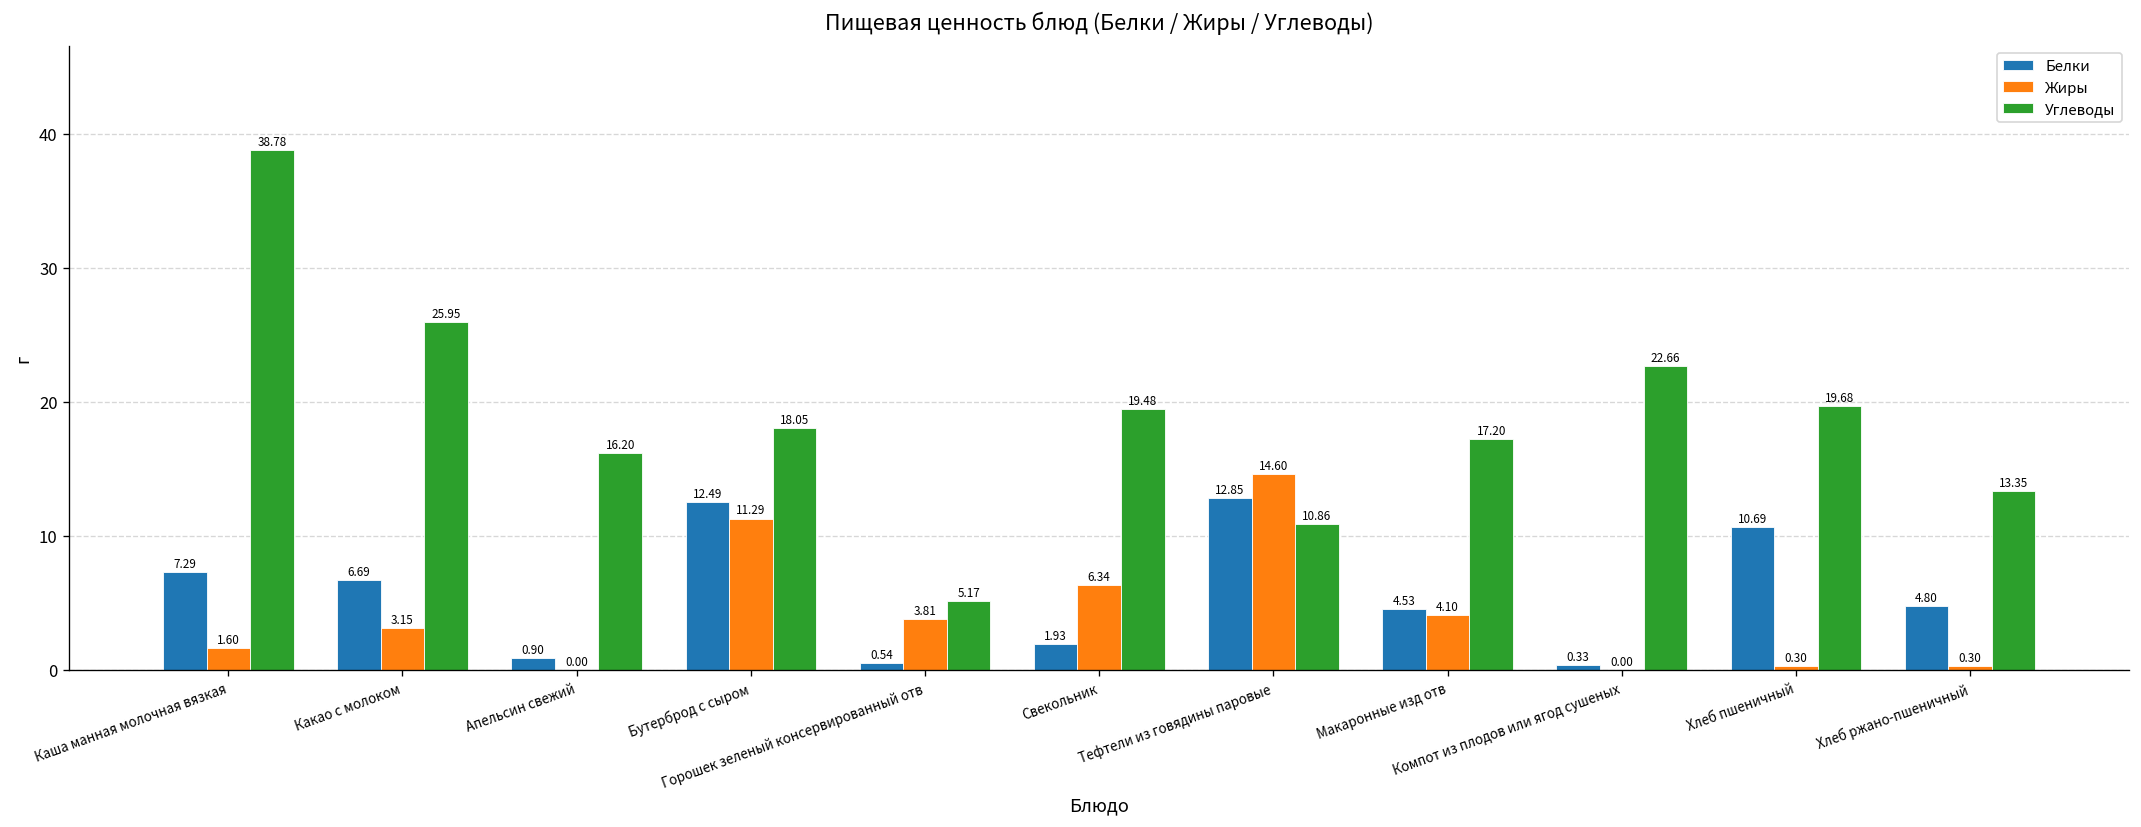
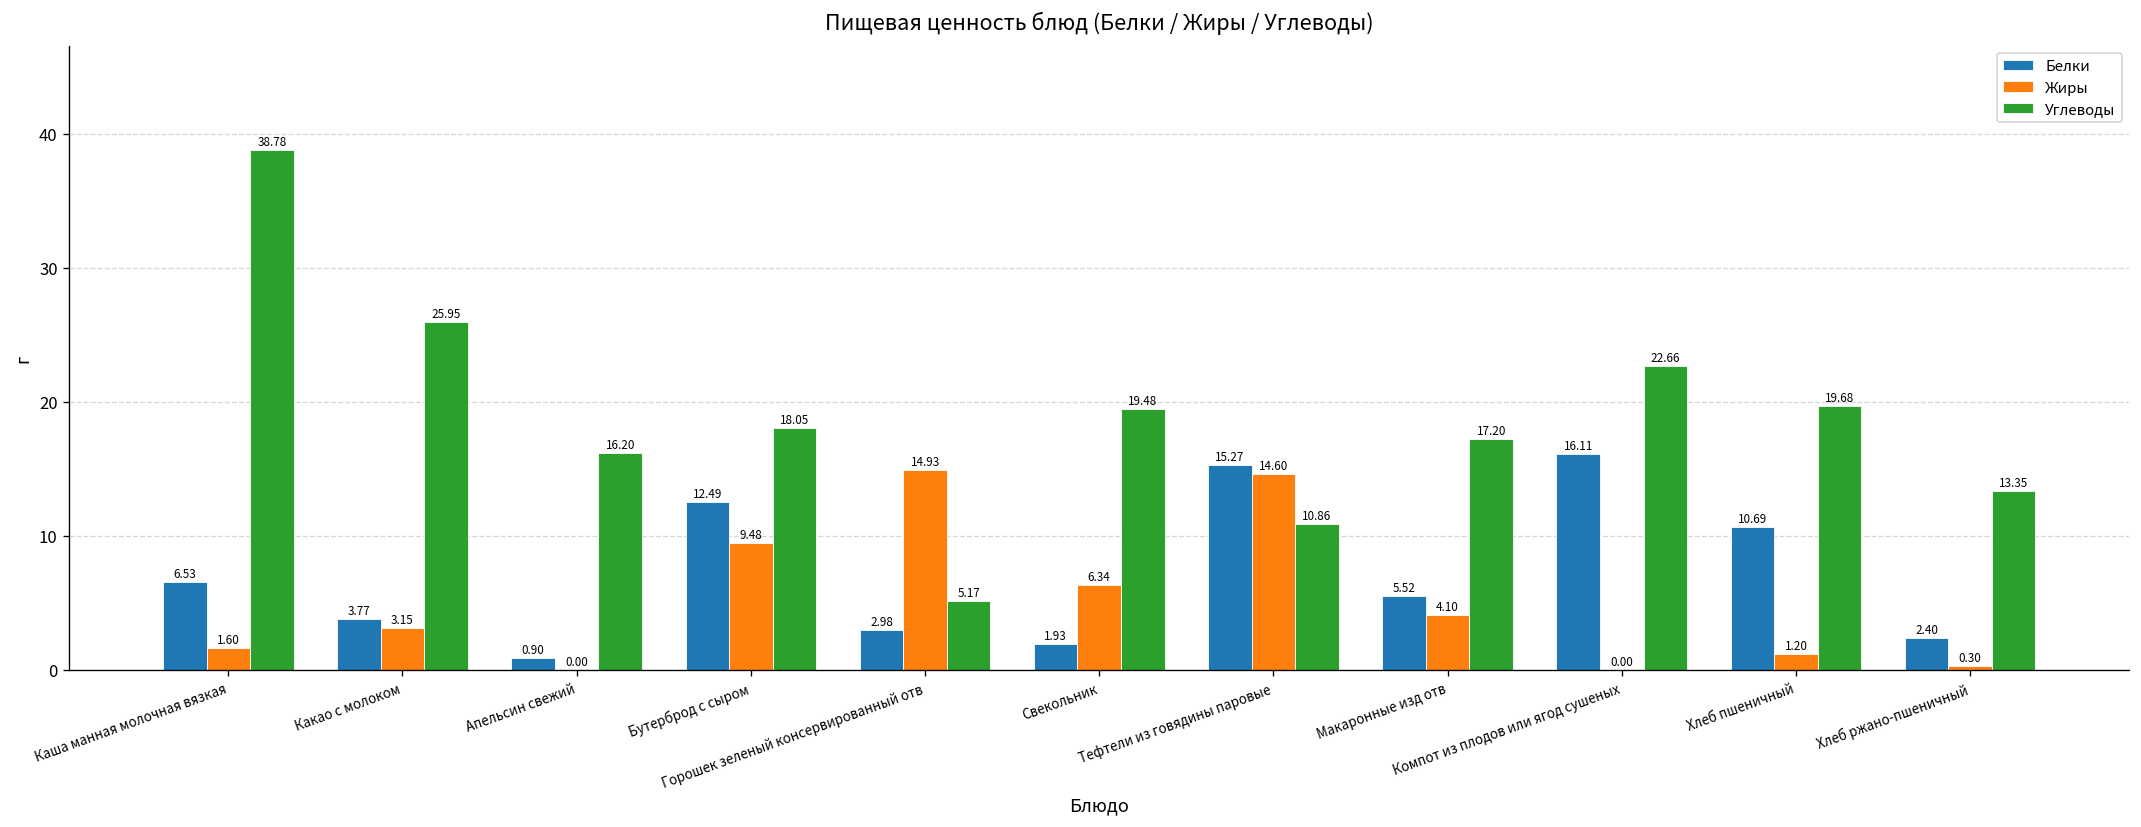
Белки, Каша манная молочная вязкая: 7.29 -> 6.53
Белки, Какао с молоком: 6.69 -> 3.77
Жиры, Бутерброд с сыром: 11.29 -> 9.48
Белки, Горошек зеленый консервированный отв: 0.54 -> 2.98
Жиры, Горошек зеленый консервированный отв: 3.81 -> 14.93
Белки, Тефтели из говядины паровые: 12.85 -> 15.27
Белки, Макаронные изд отв: 4.53 -> 5.52
Белки, Компот из плодов или ягод сушеных: 0.33 -> 16.11
Жиры, Хлеб пшеничный: 0.30 -> 1.20
Белки, Хлеб ржано-пшеничный: 4.80 -> 2.40
